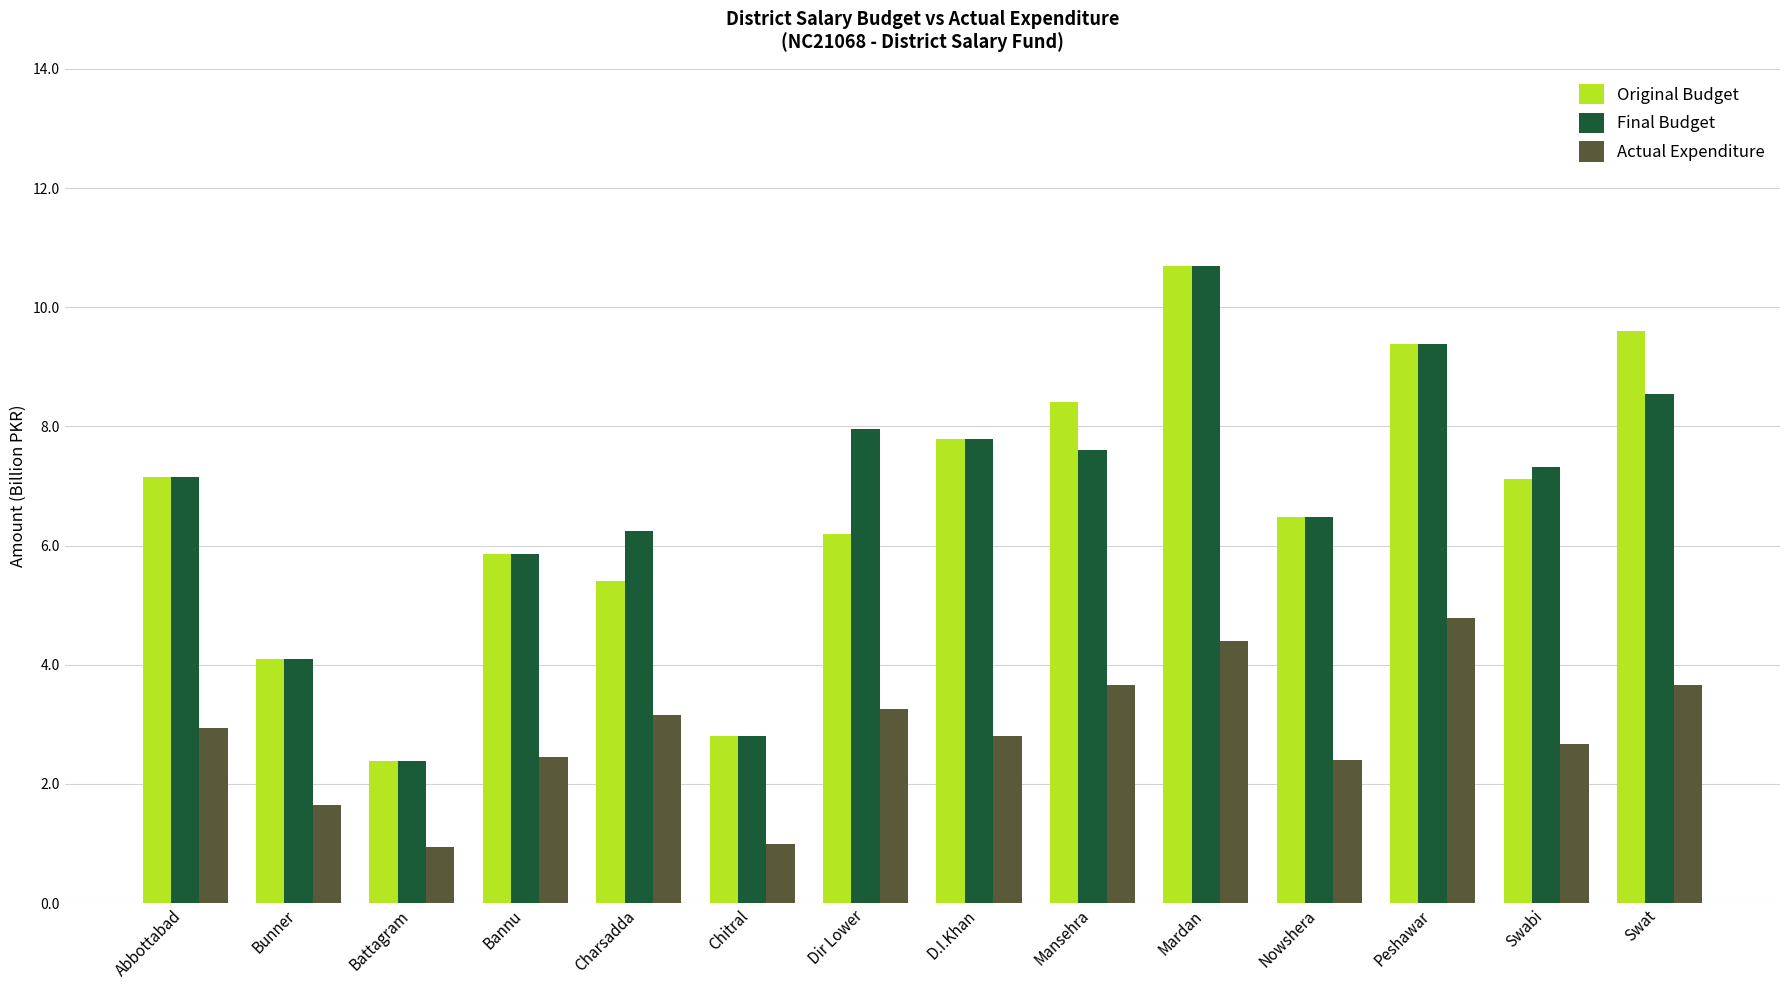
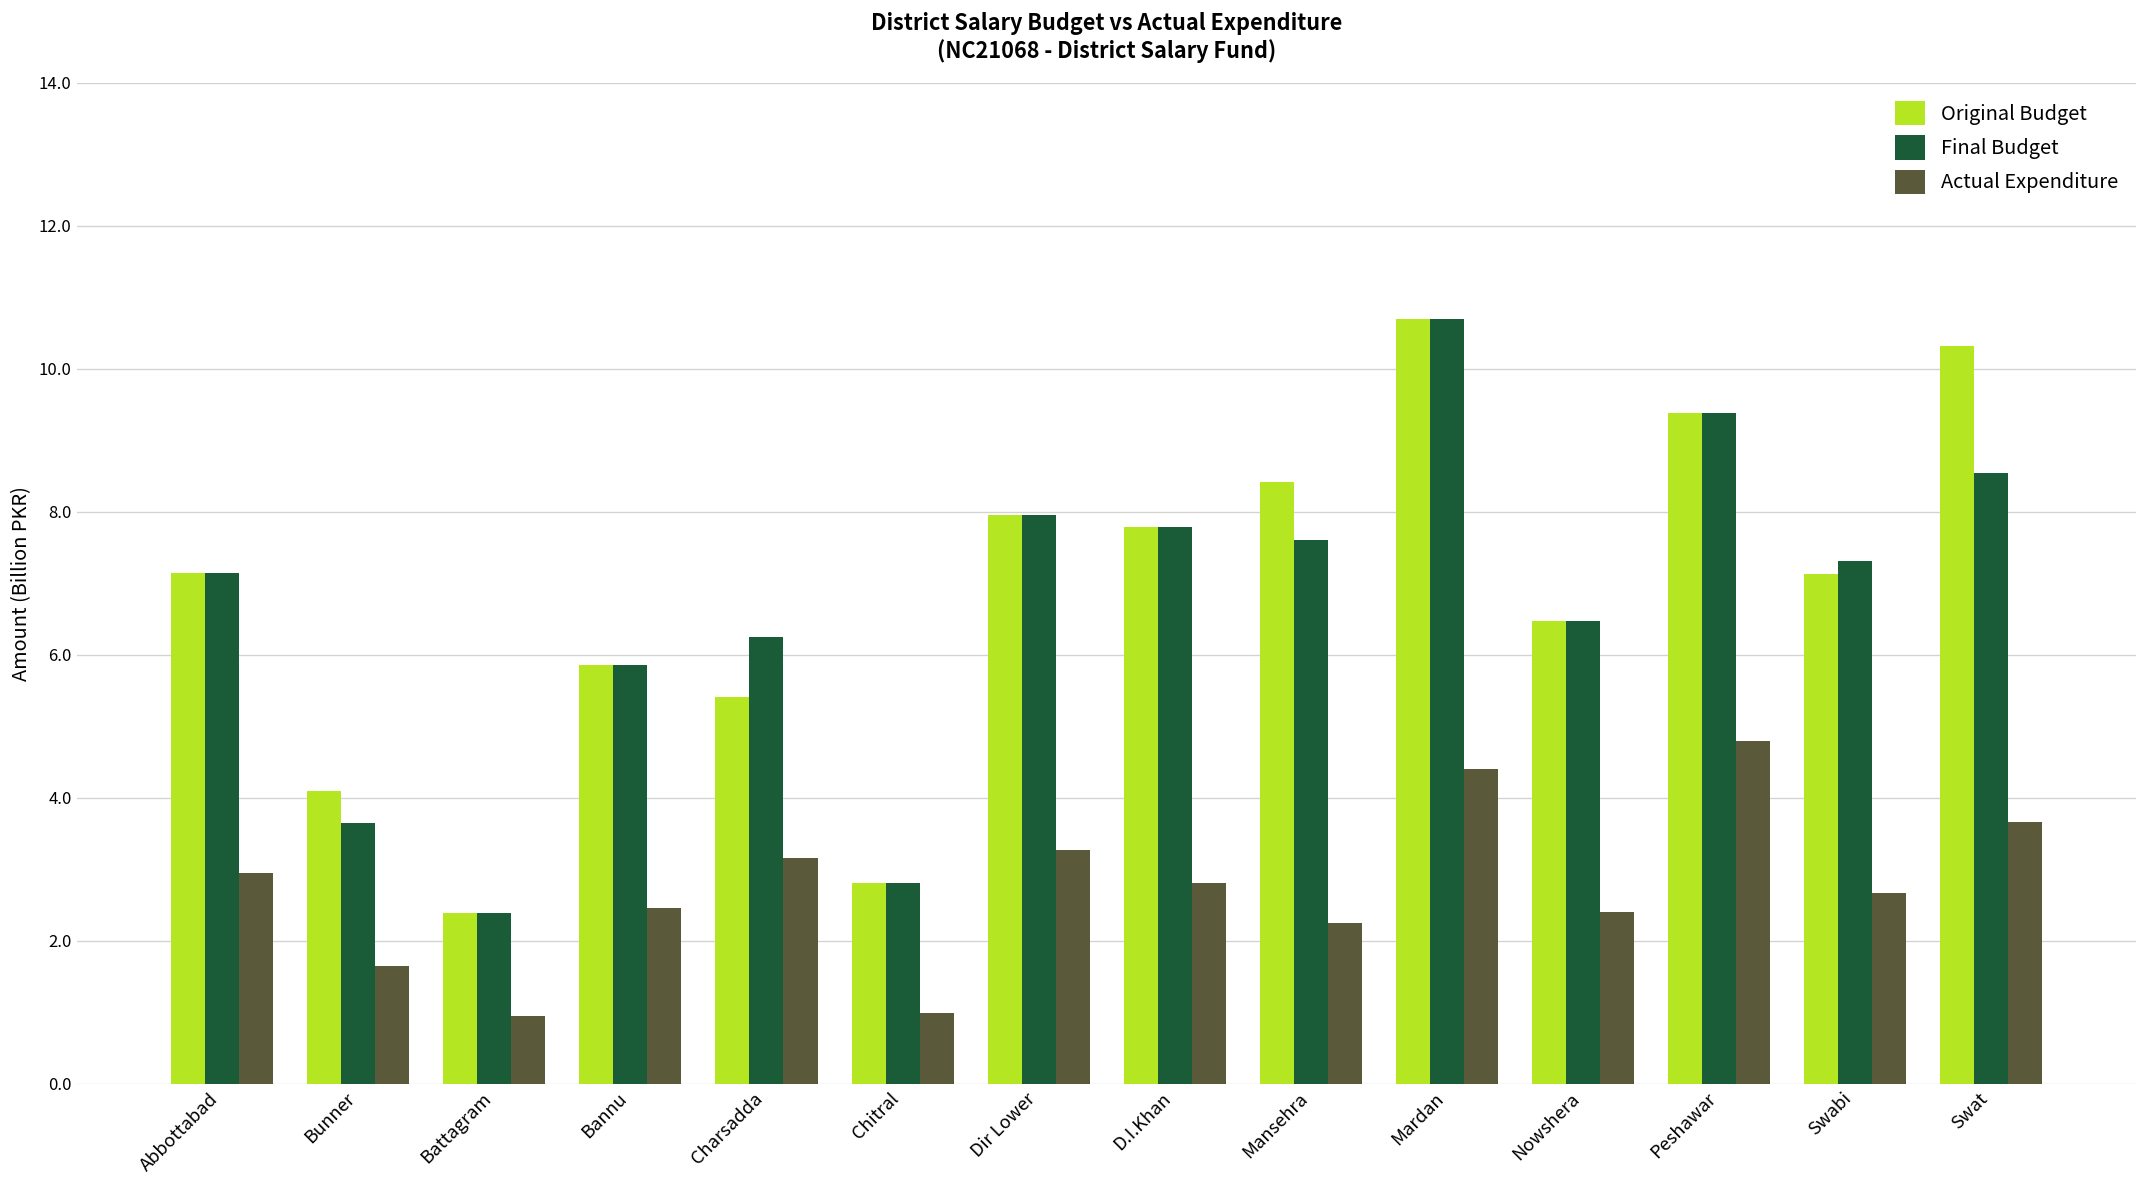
Final Budget, Bunner: 4.1 -> 3.6
Original Budget, Dir Lower: 6.2 -> 8.0
Actual Expenditure, Mansehra: 3.7 -> 2.2
Original Budget, Swat: 9.6 -> 10.3
